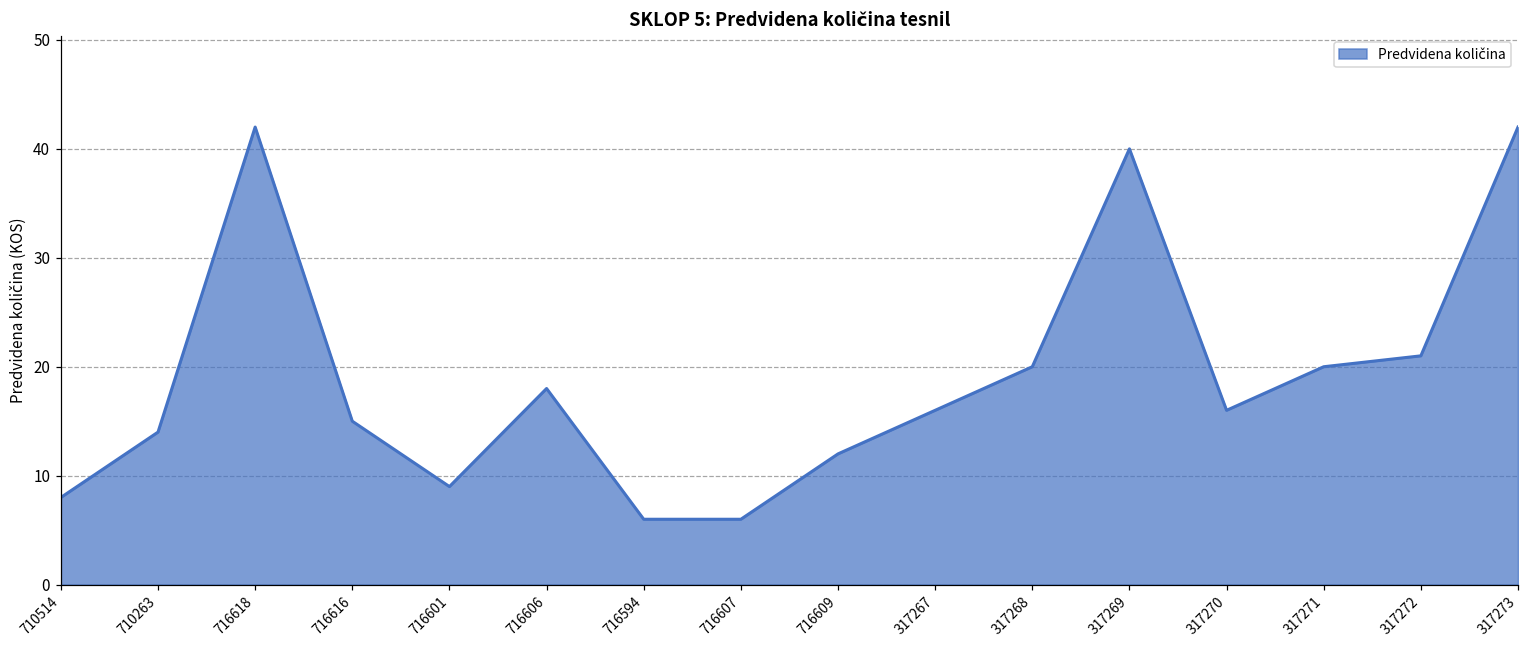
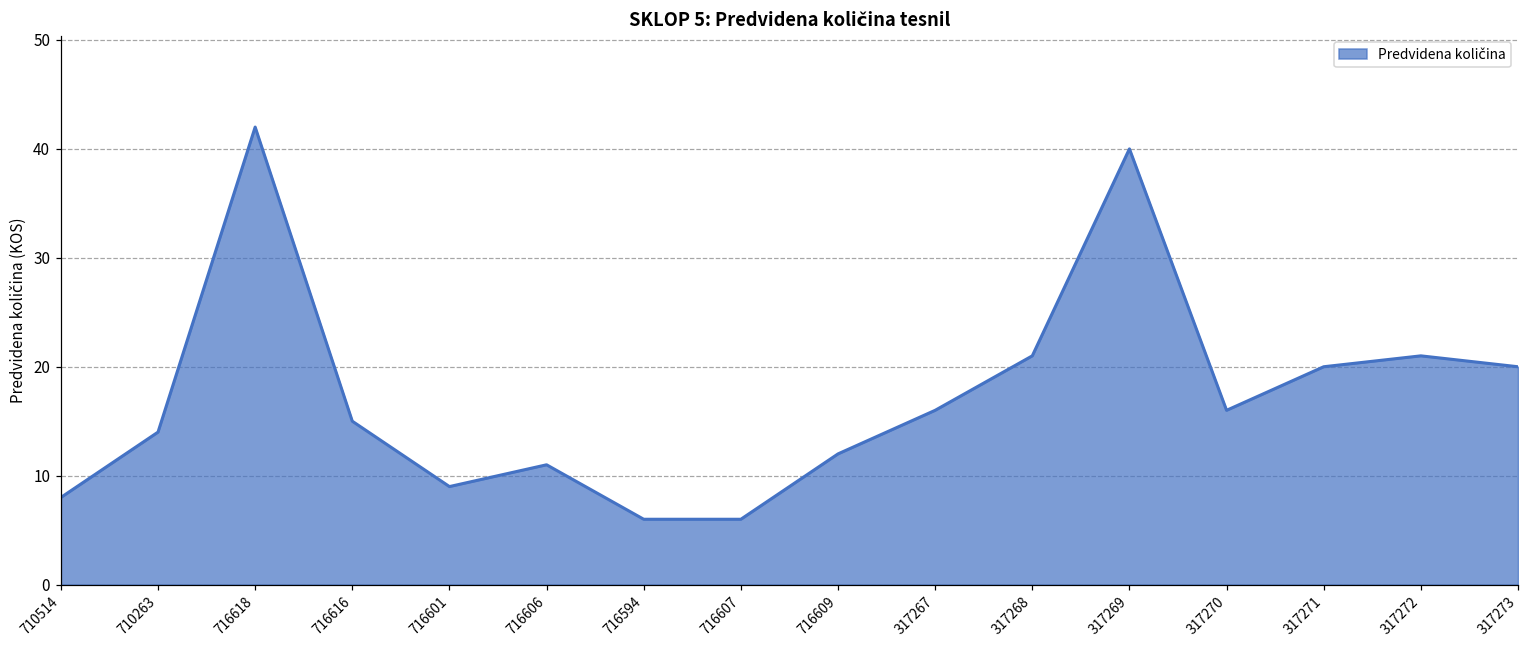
716606: 18 -> 11
317268: 20 -> 21
317273: 42 -> 20
